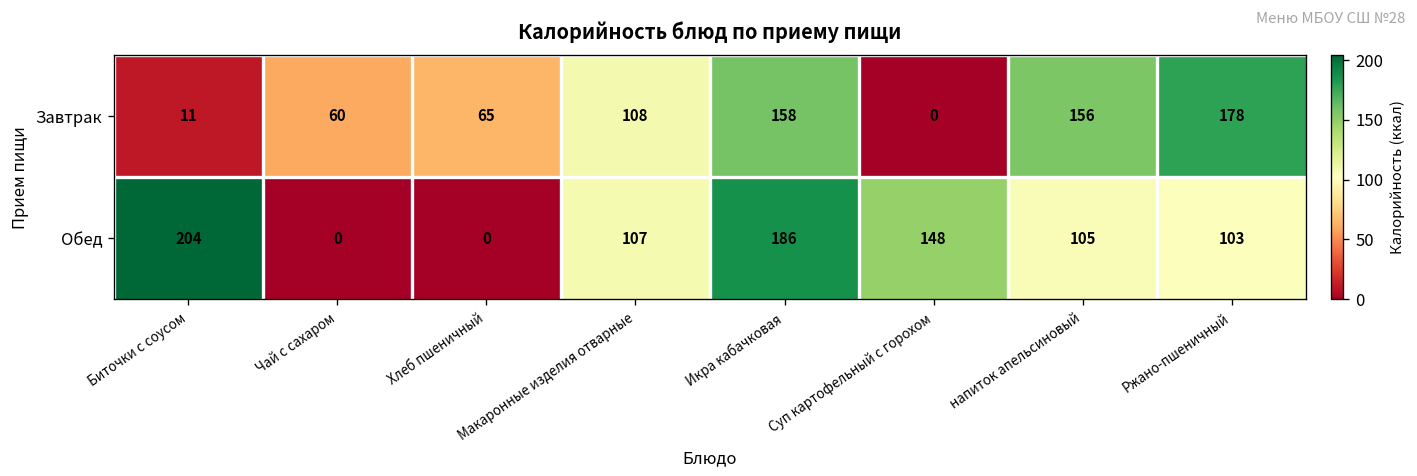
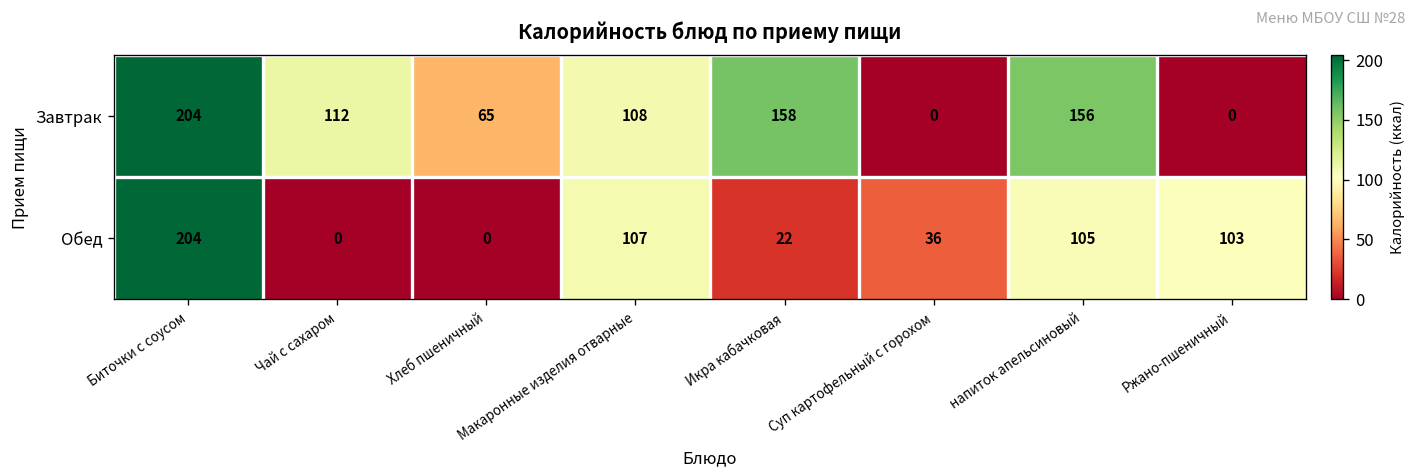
Завтрак, Биточки с соусом: 11 -> 204
Завтрак, Чай с сахаром: 60 -> 112
Завтрак, Ржано-пшеничный: 178 -> 0
Обед, Икра кабачковая: 186 -> 22
Обед, Суп картофельный с горохом: 148 -> 36
